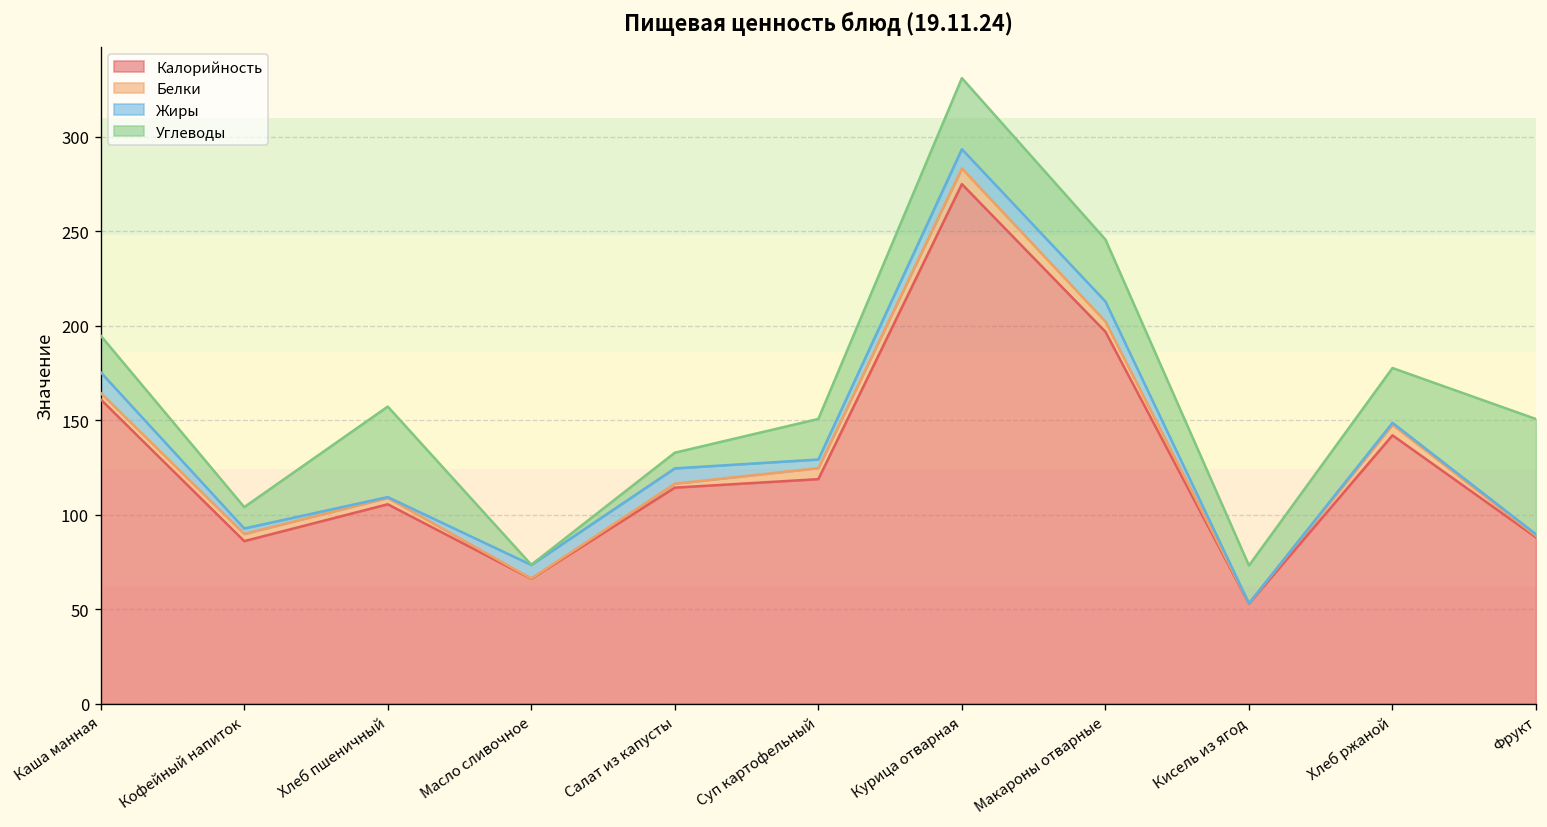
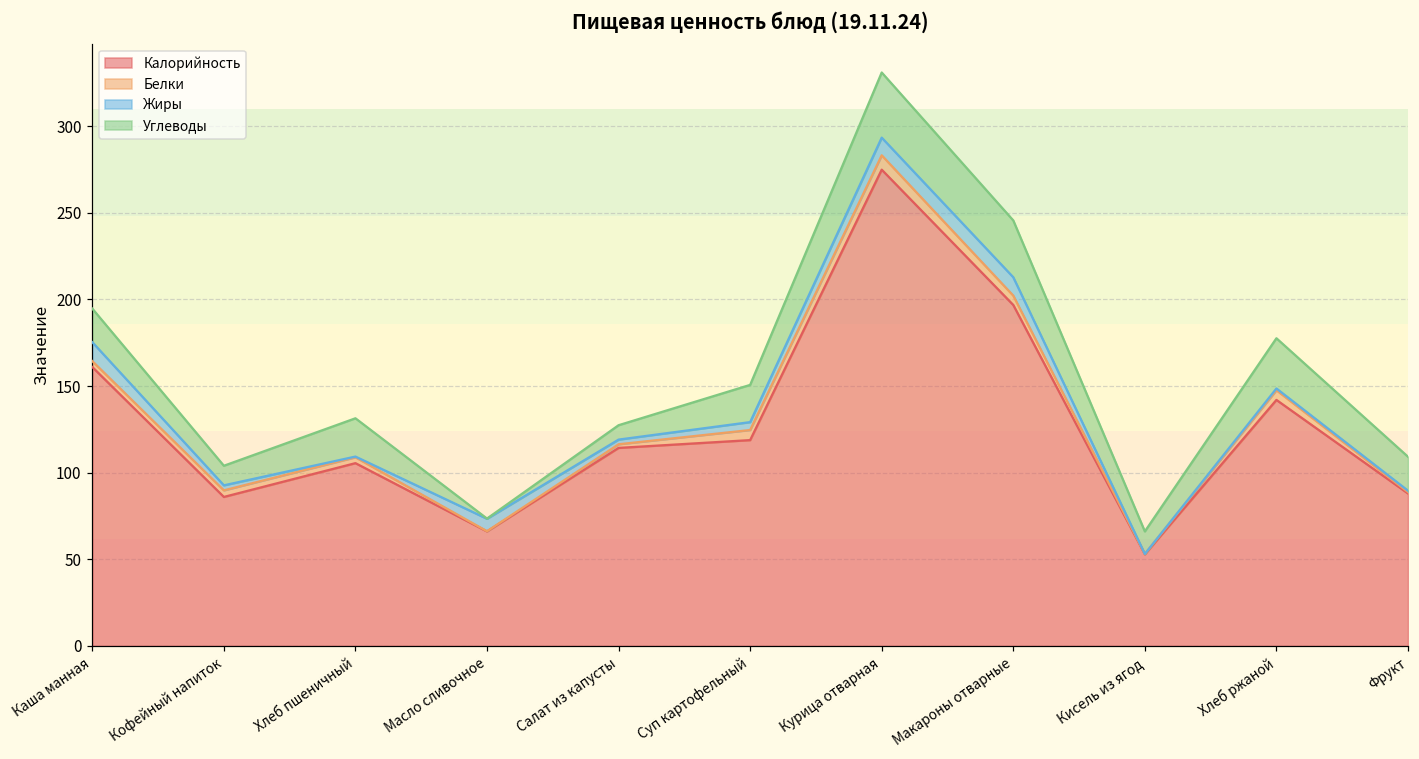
Углеводы, Хлеб пшеничный: 48 -> 22
Жиры, Салат из капусты: 8 -> 3
Углеводы, Кисель из ягод: 20 -> 13
Углеводы, Фрукт: 61 -> 20
